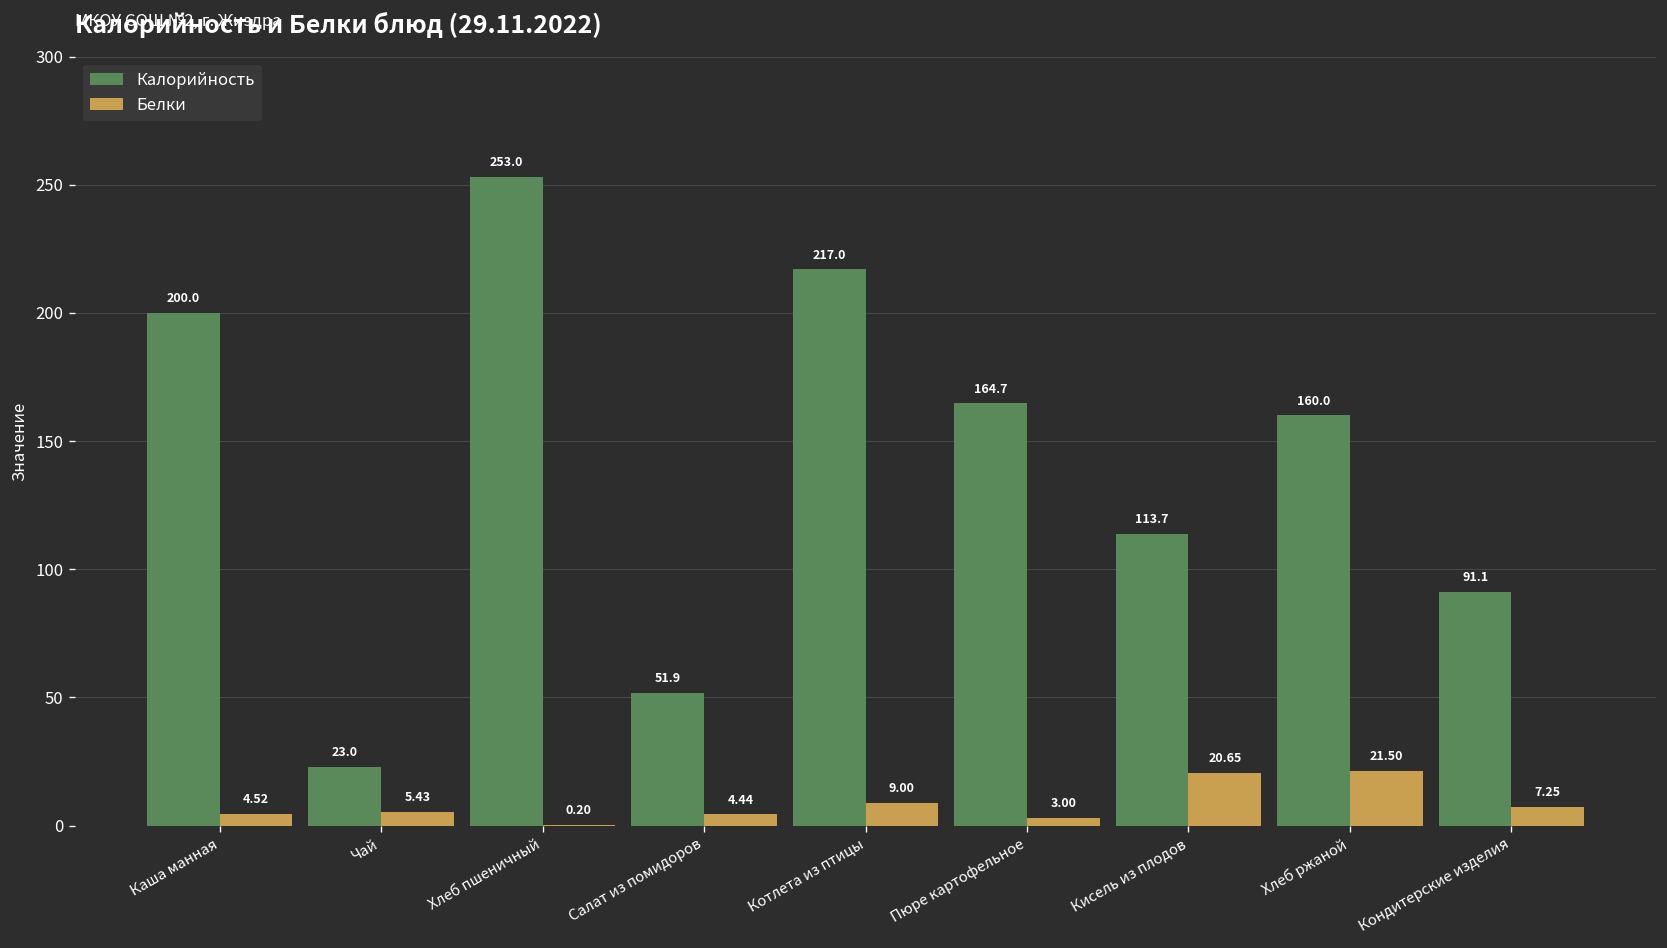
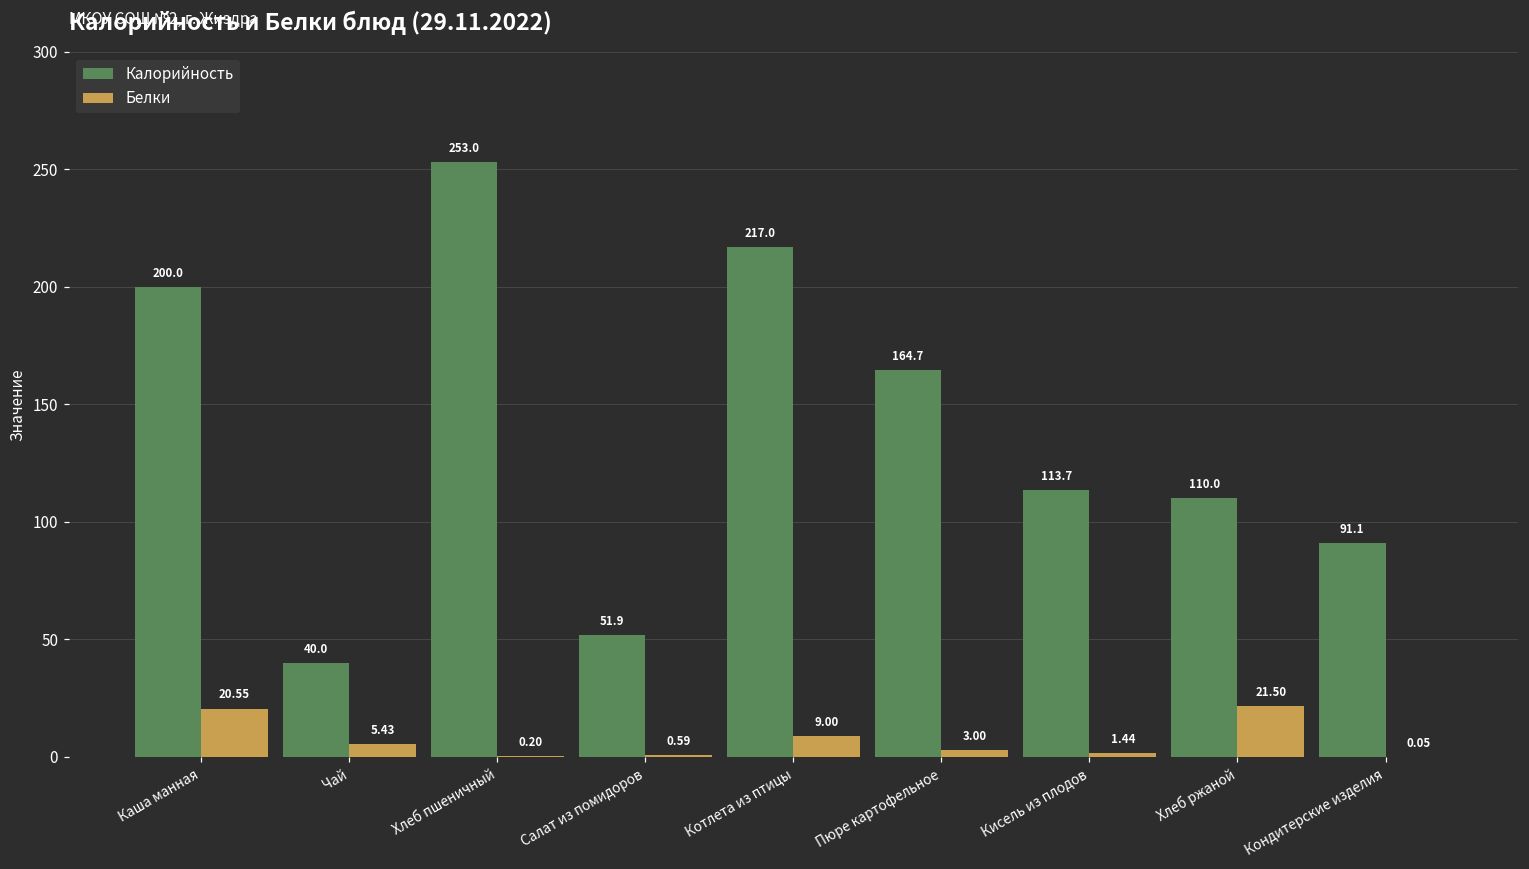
Белки, Каша манная: 4.52 -> 20.55
Калорийность, Чай: 23.0 -> 40.0
Белки, Салат из помидоров: 4.44 -> 0.59
Белки, Кисель из плодов: 20.65 -> 1.44
Калорийность, Хлеб ржаной: 160.0 -> 110.0
Белки, Кондитерские изделия: 7.25 -> 0.05
